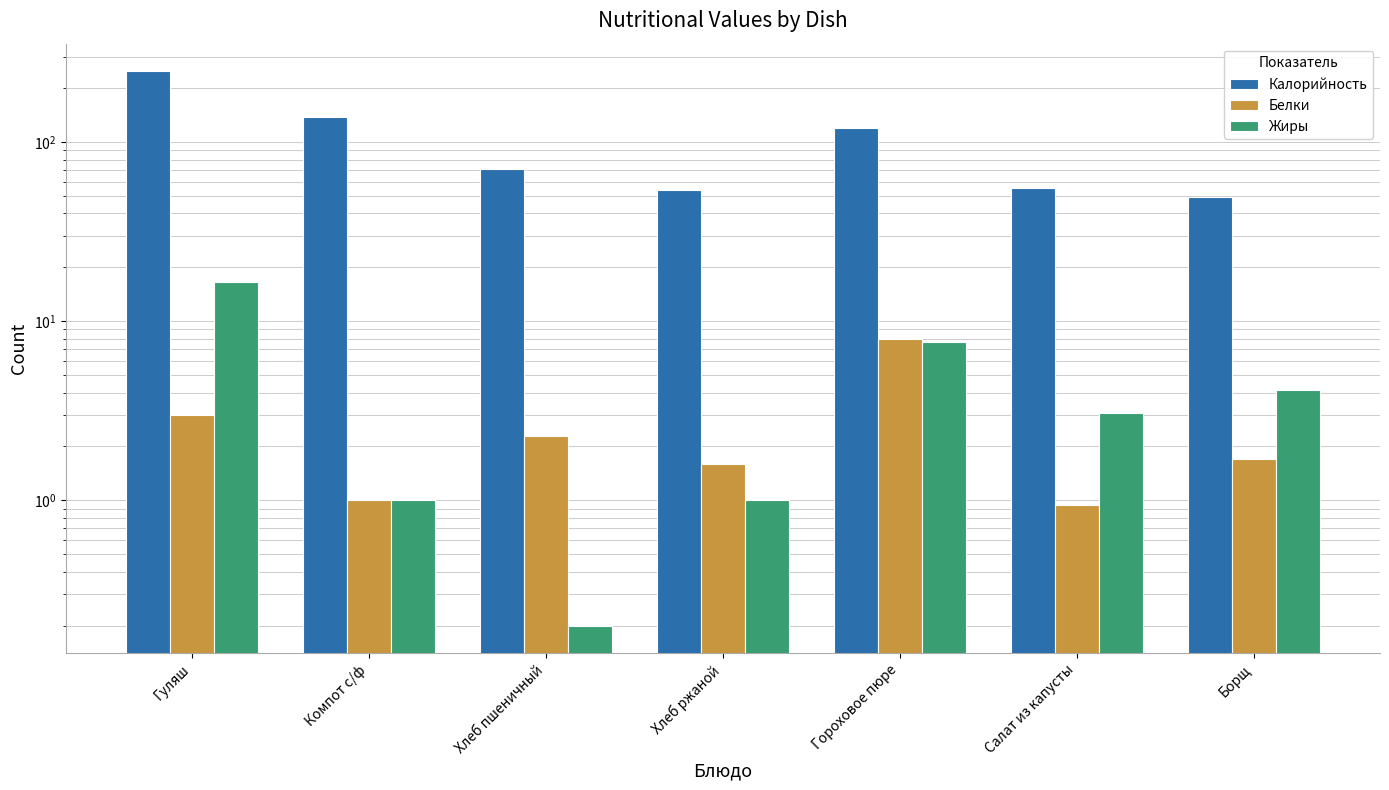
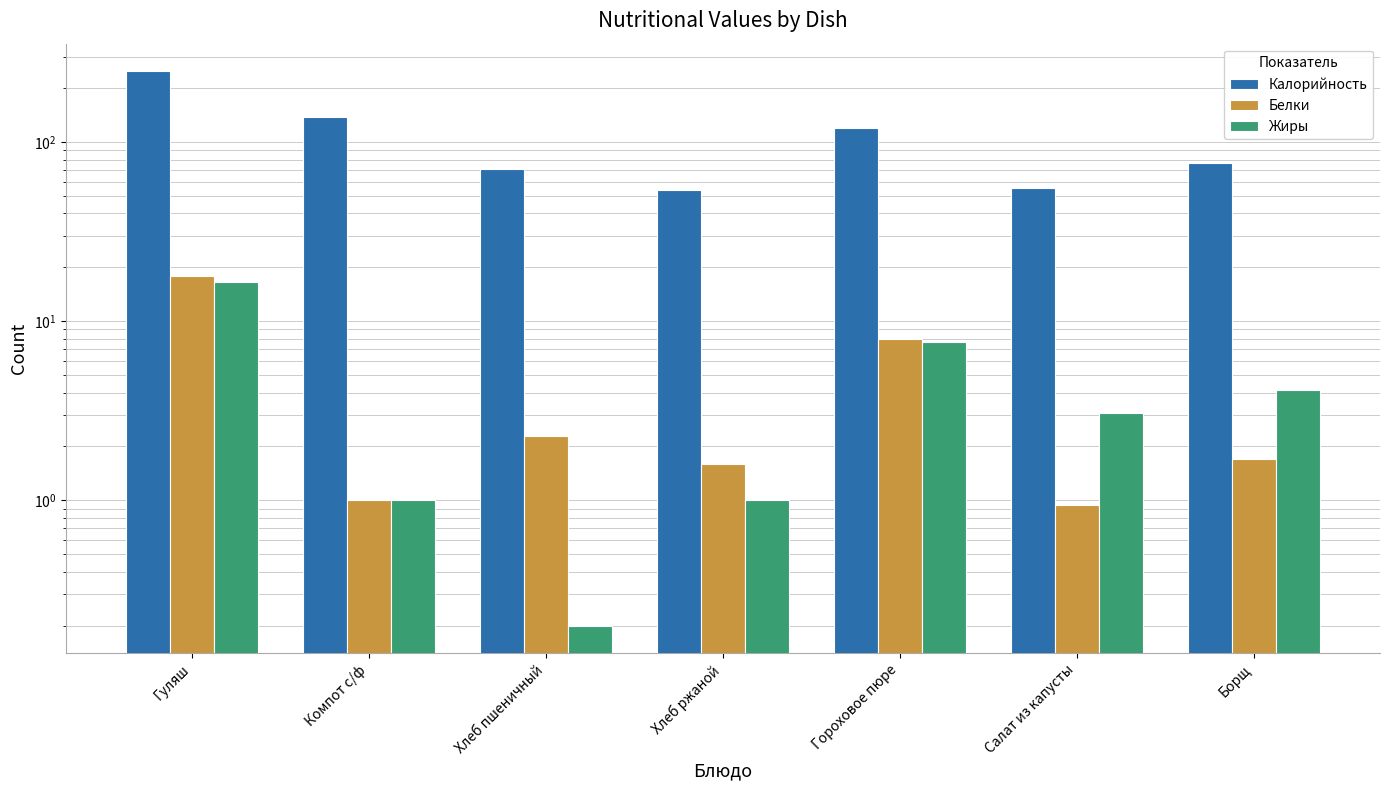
Белки, Гуляш: 3 -> 18
Калорийность, Борщ: 50 -> 76
